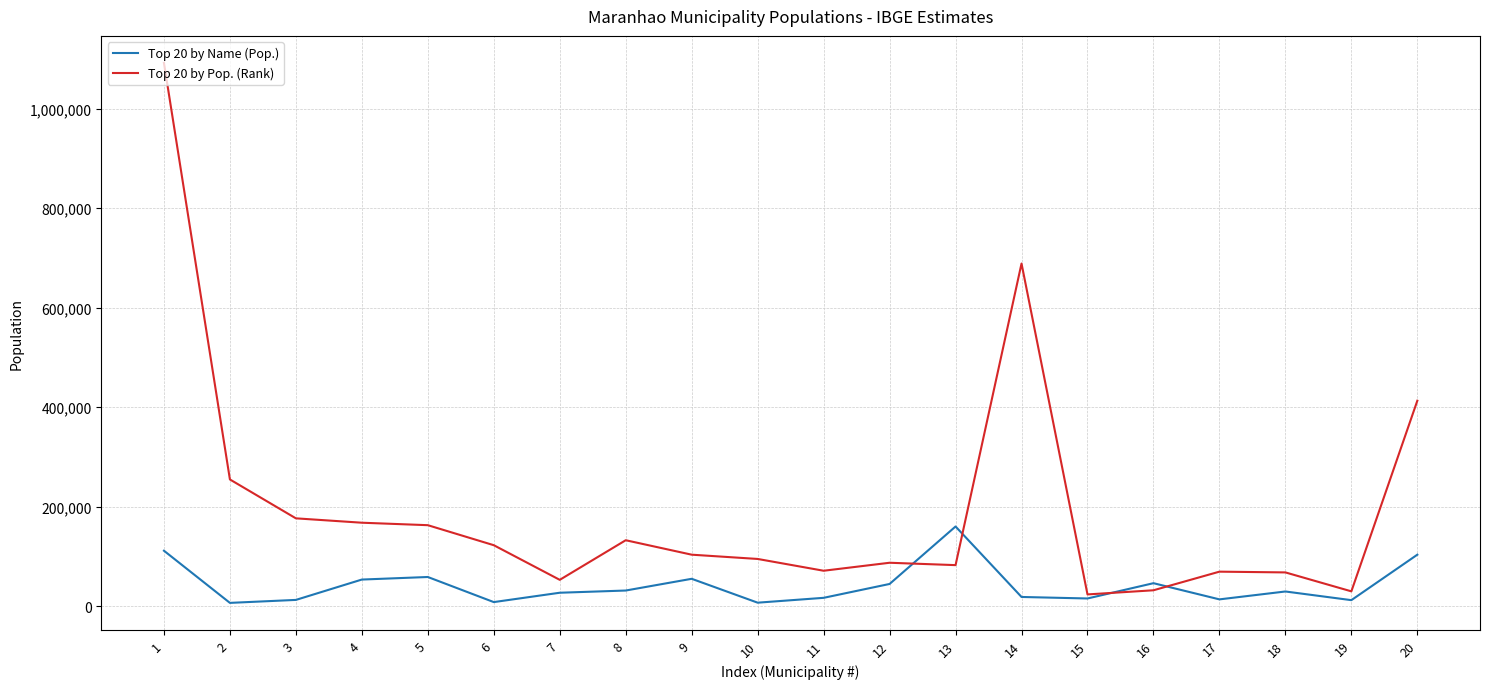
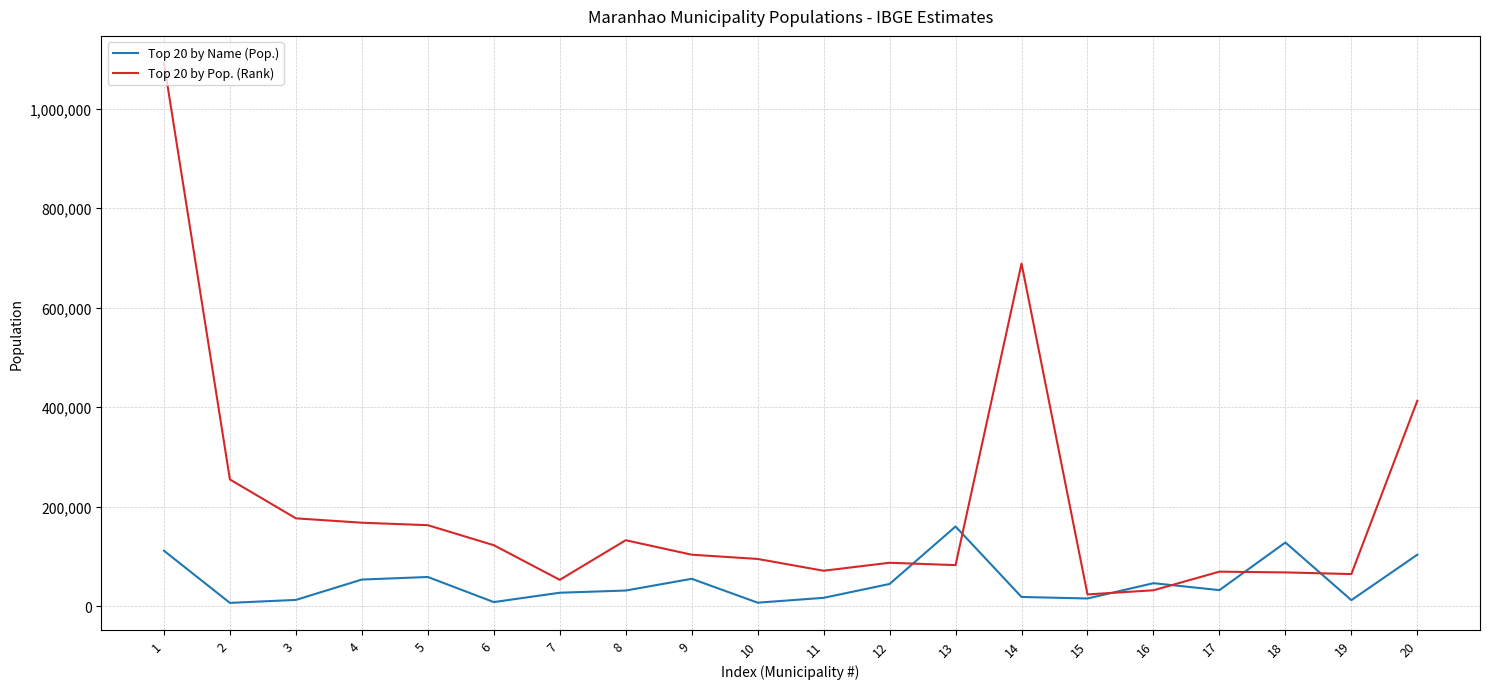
Top 20 by Name (Pop.), 17: 10,000 -> 30,000
Top 20 by Name (Pop.), 18: 30,000 -> 130,000
Top 20 by Pop. (Rank), 19: 30,000 -> 60,000
